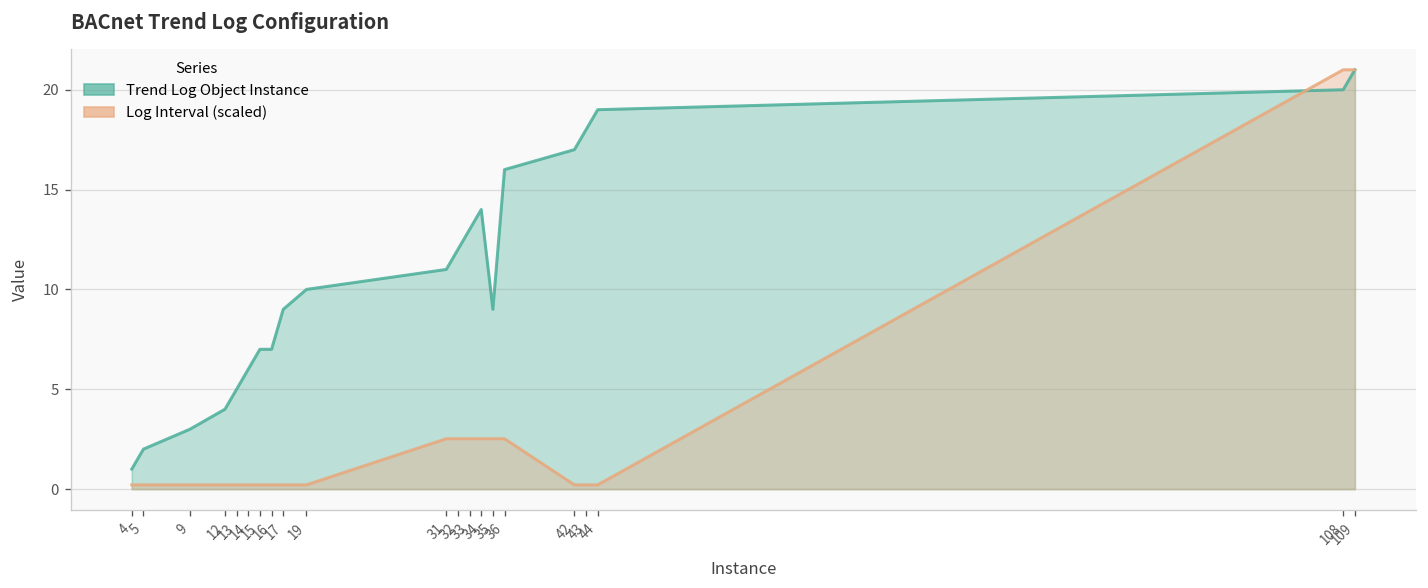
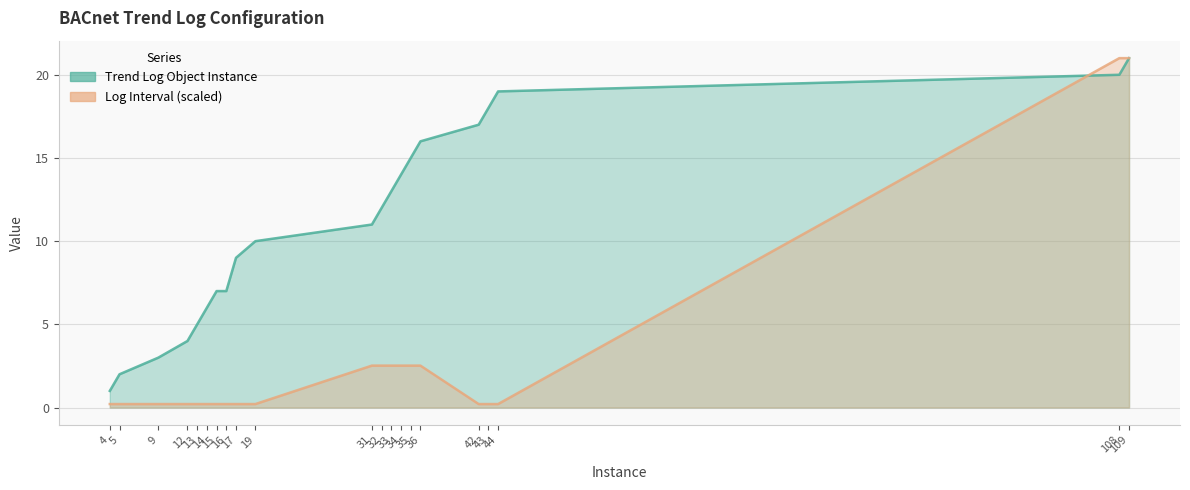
Trend Log Object Instance, 35: 9 -> 15
